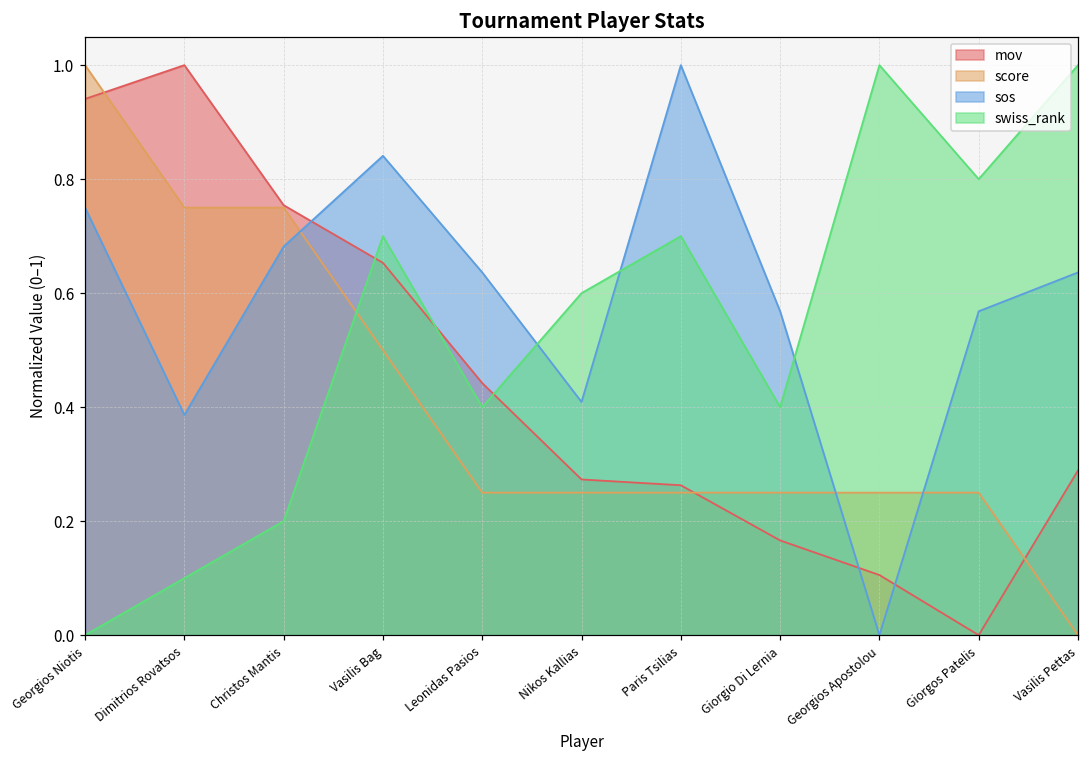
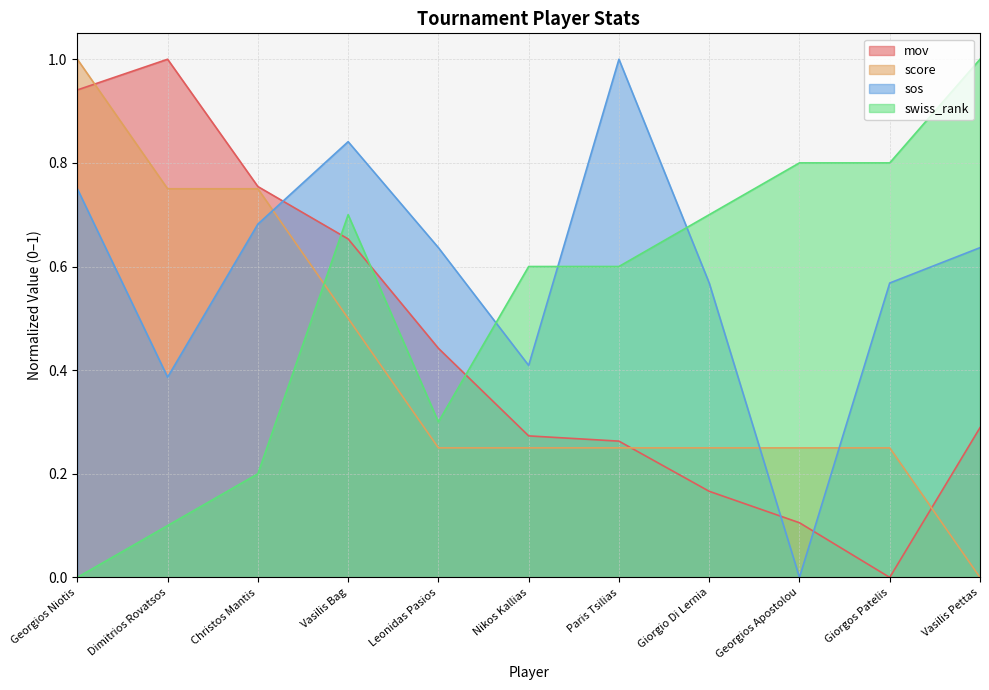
swiss_rank, Leonidas Pasios: 0.40 -> 0.30
swiss_rank, Paris Tsilias: 0.70 -> 0.60
swiss_rank, Giorgio Di Lernia: 0.40 -> 0.70
swiss_rank, Georgios Apostolou: 1.00 -> 0.80
